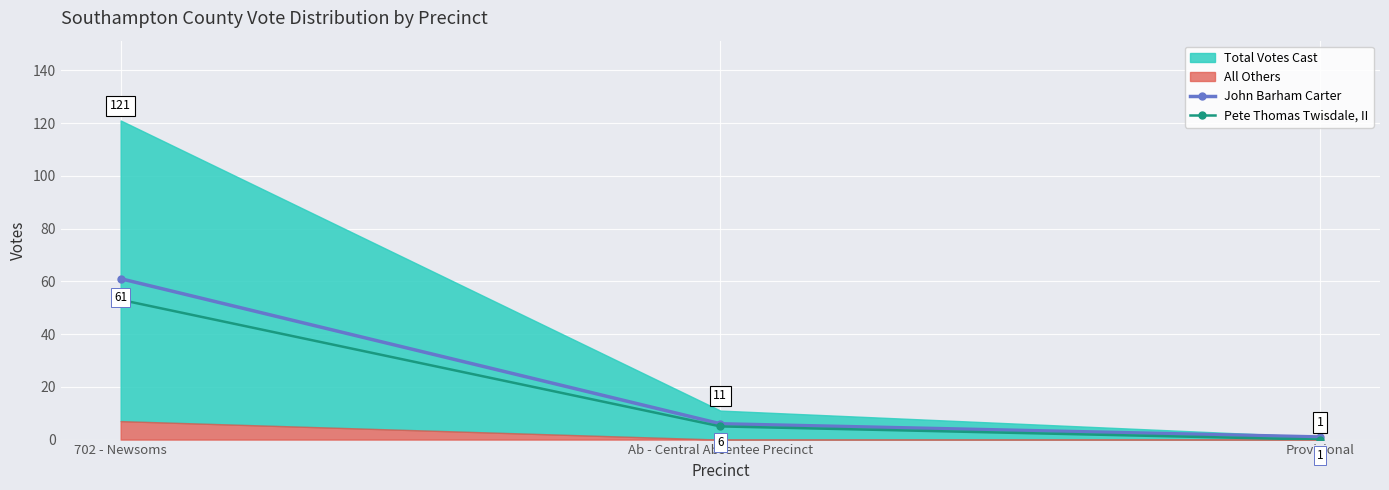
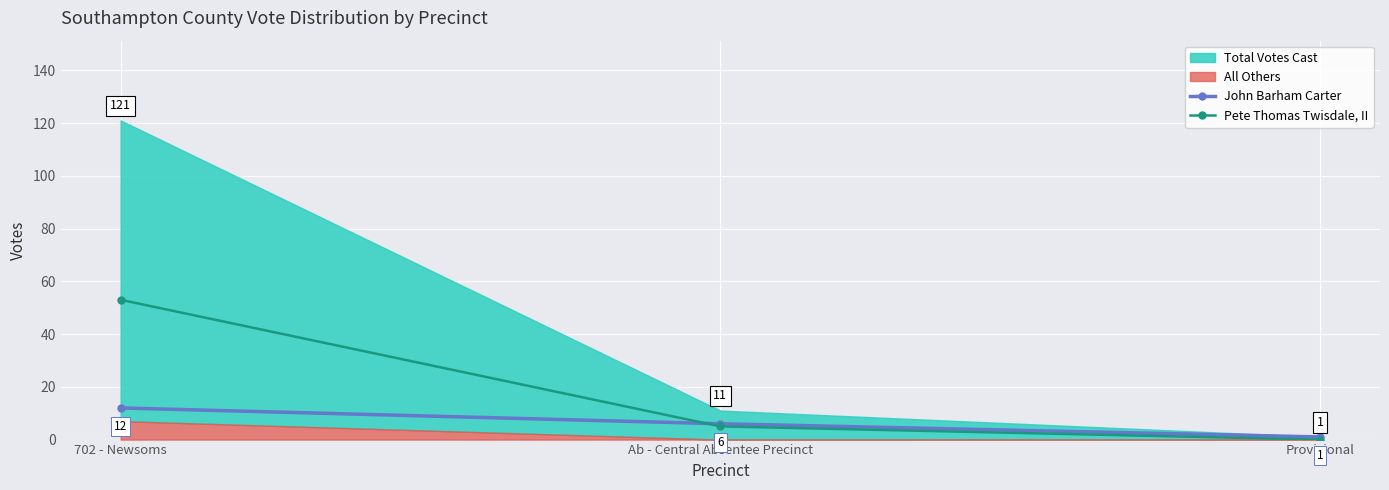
John Barham Carter, 702 - Newsoms: 61 -> 12
